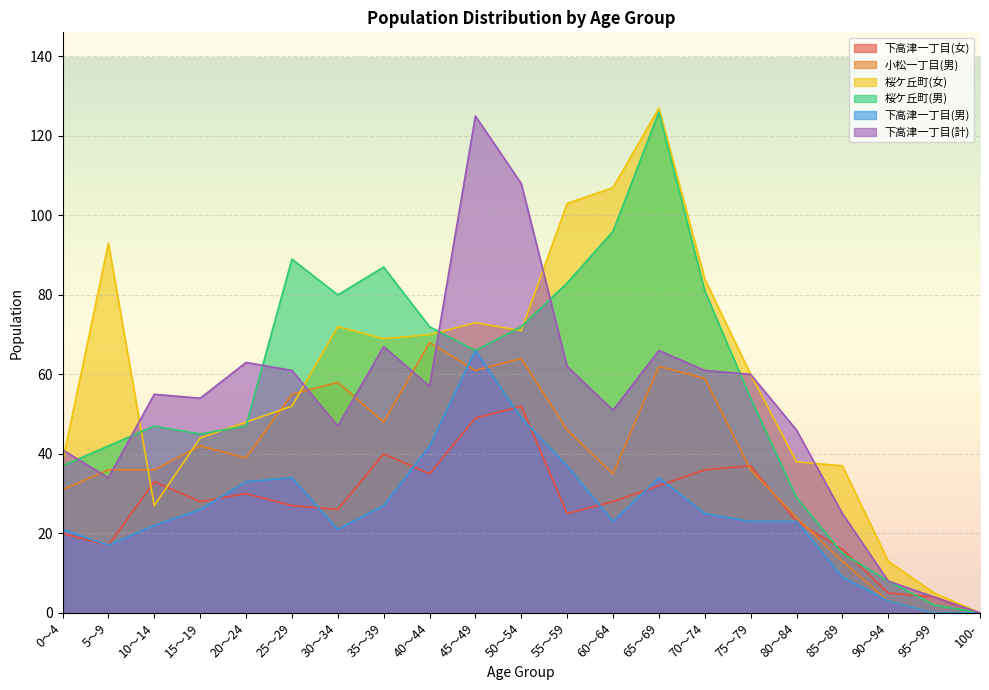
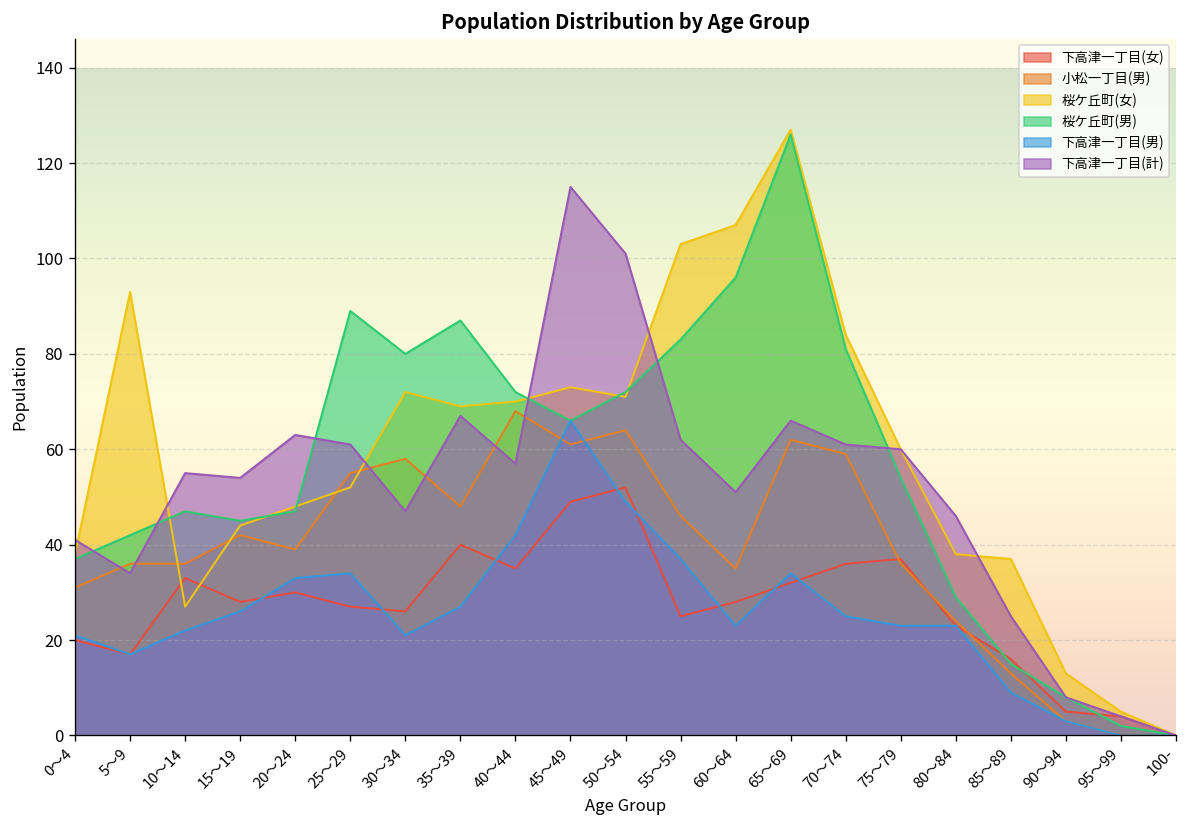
下高津一丁目(計), 45～49: 125 -> 115
下高津一丁目(計), 50～54: 108 -> 101
